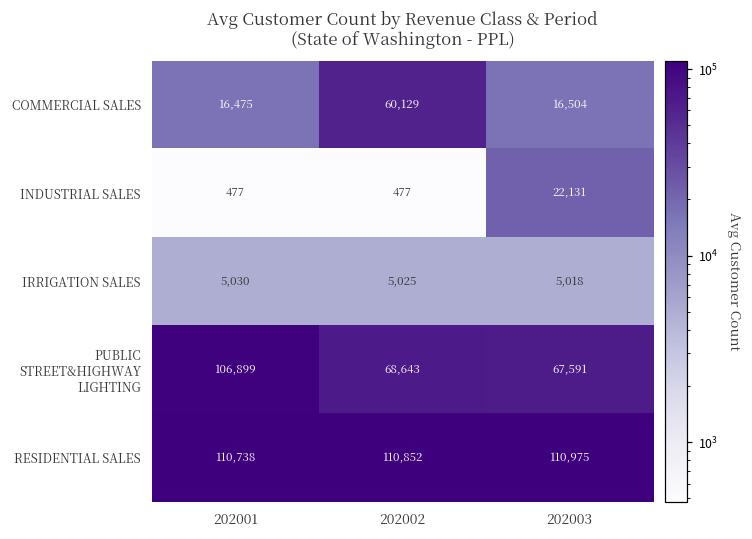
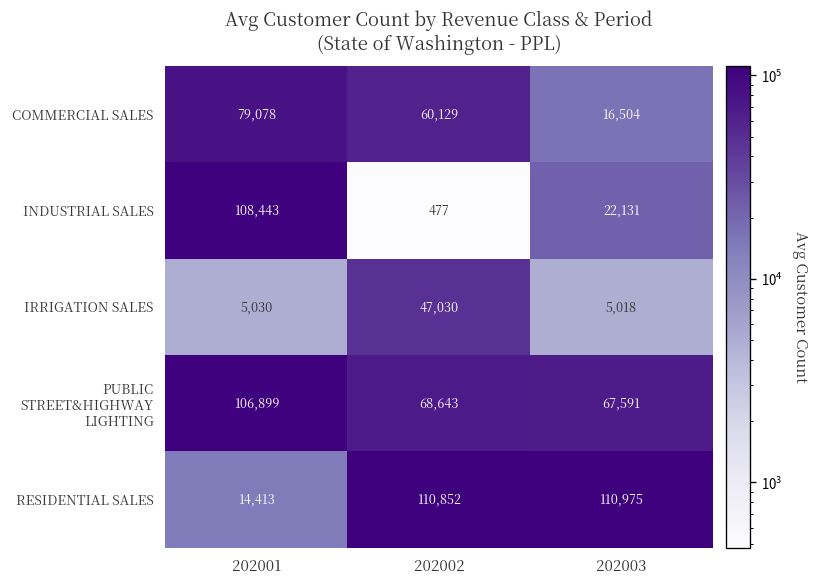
COMMERCIAL SALES, 202001: 16,475 -> 79,078
INDUSTRIAL SALES, 202001: 477 -> 108,443
IRRIGATION SALES, 202002: 5,025 -> 47,030
RESIDENTIAL SALES, 202001: 110,738 -> 14,413
